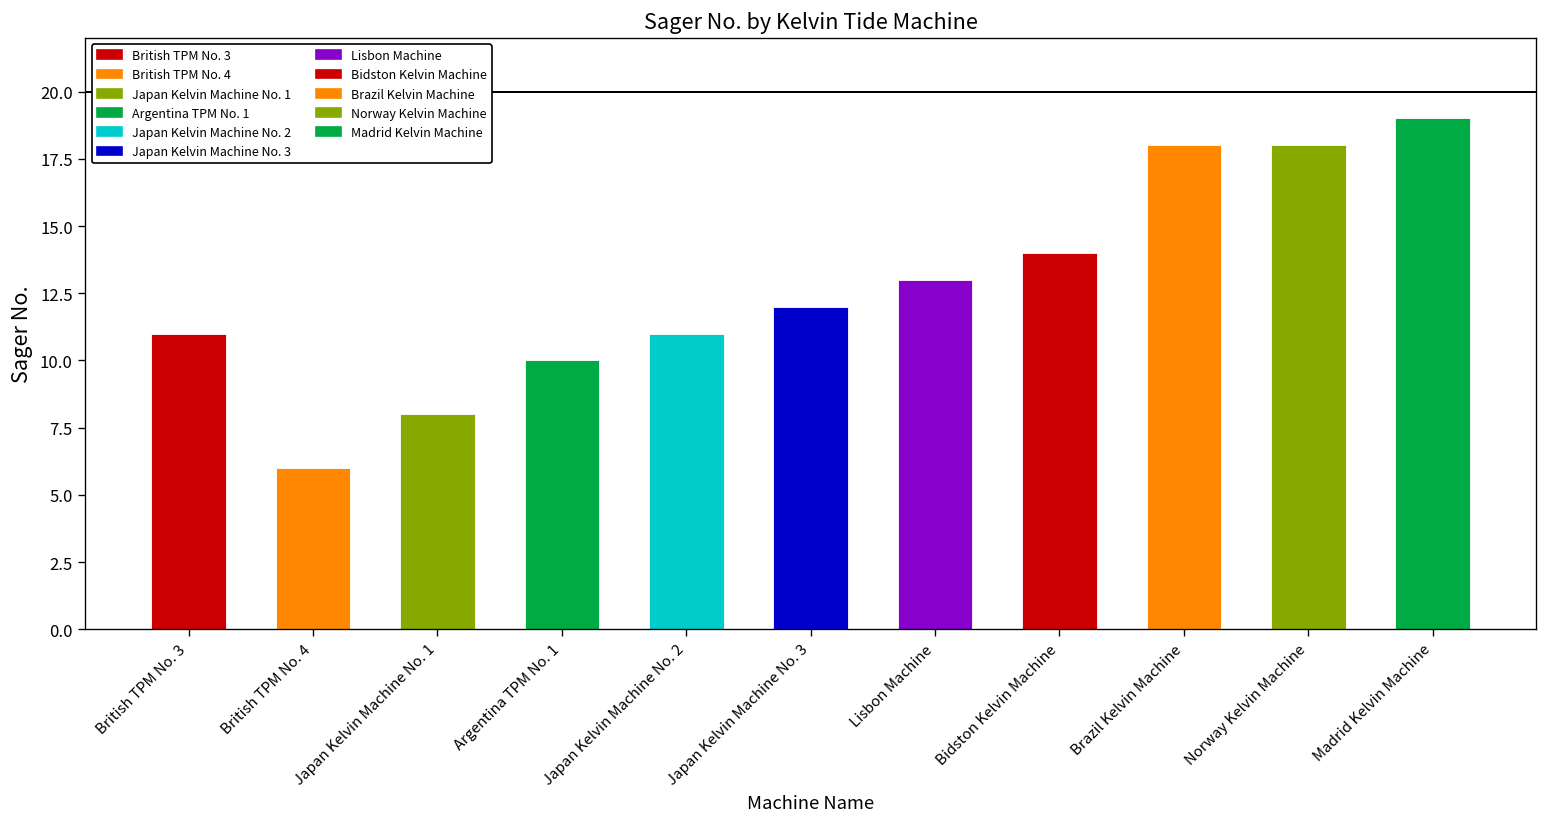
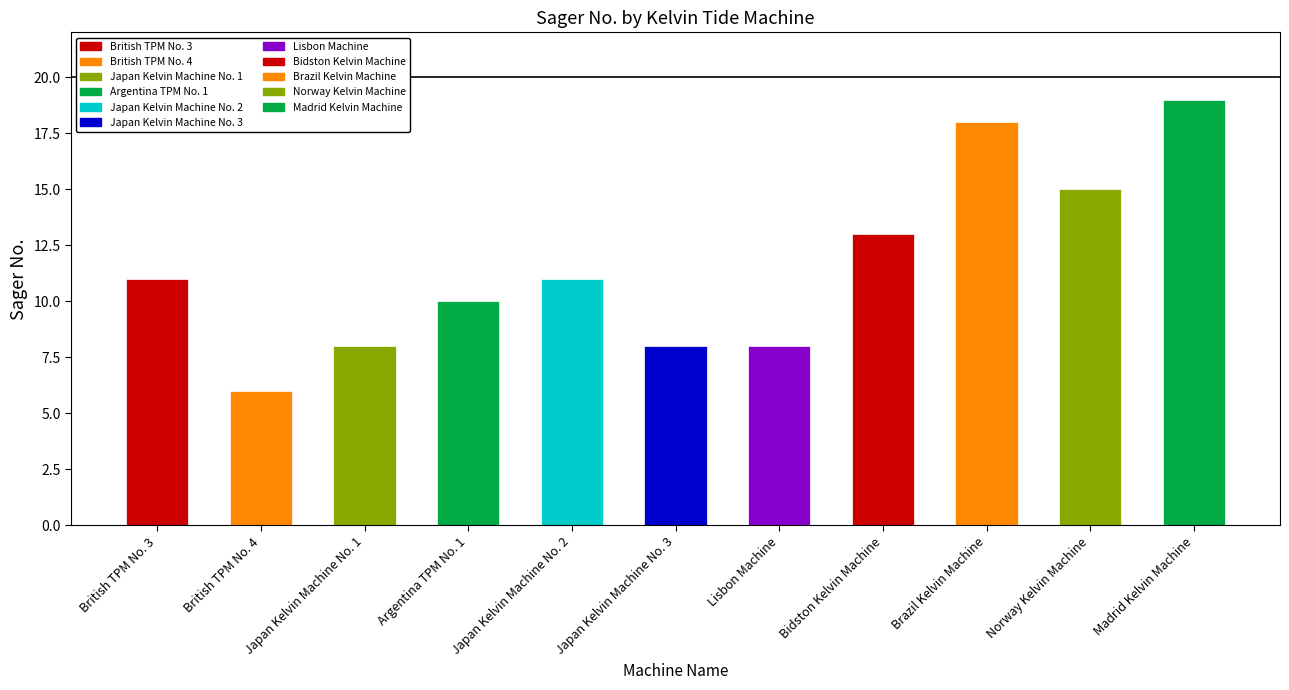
Japan Kelvin Machine No. 3: 12 -> 8
Lisbon Machine: 13 -> 8
Bidston Kelvin Machine: 14 -> 13
Norway Kelvin Machine: 18 -> 15
